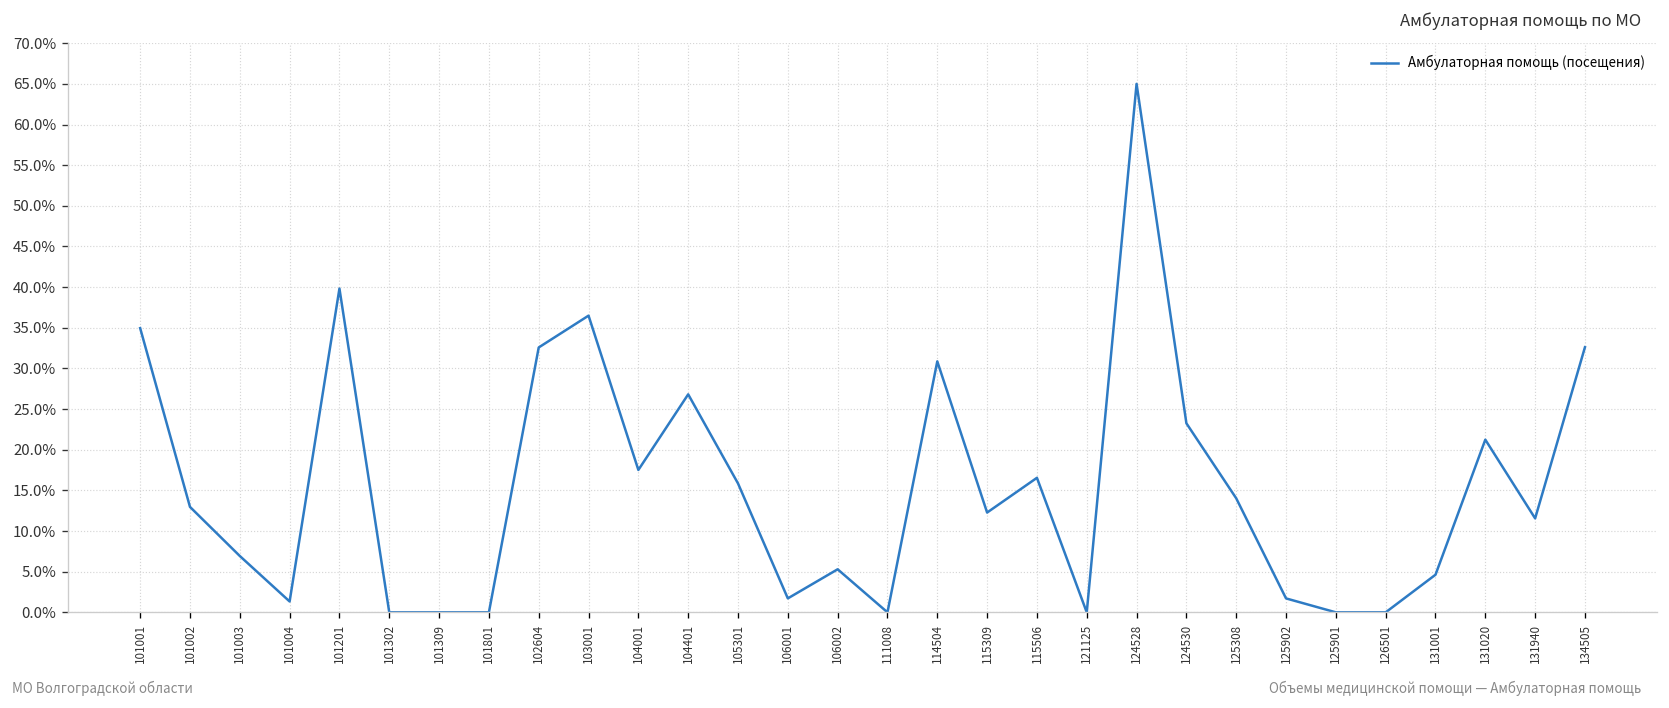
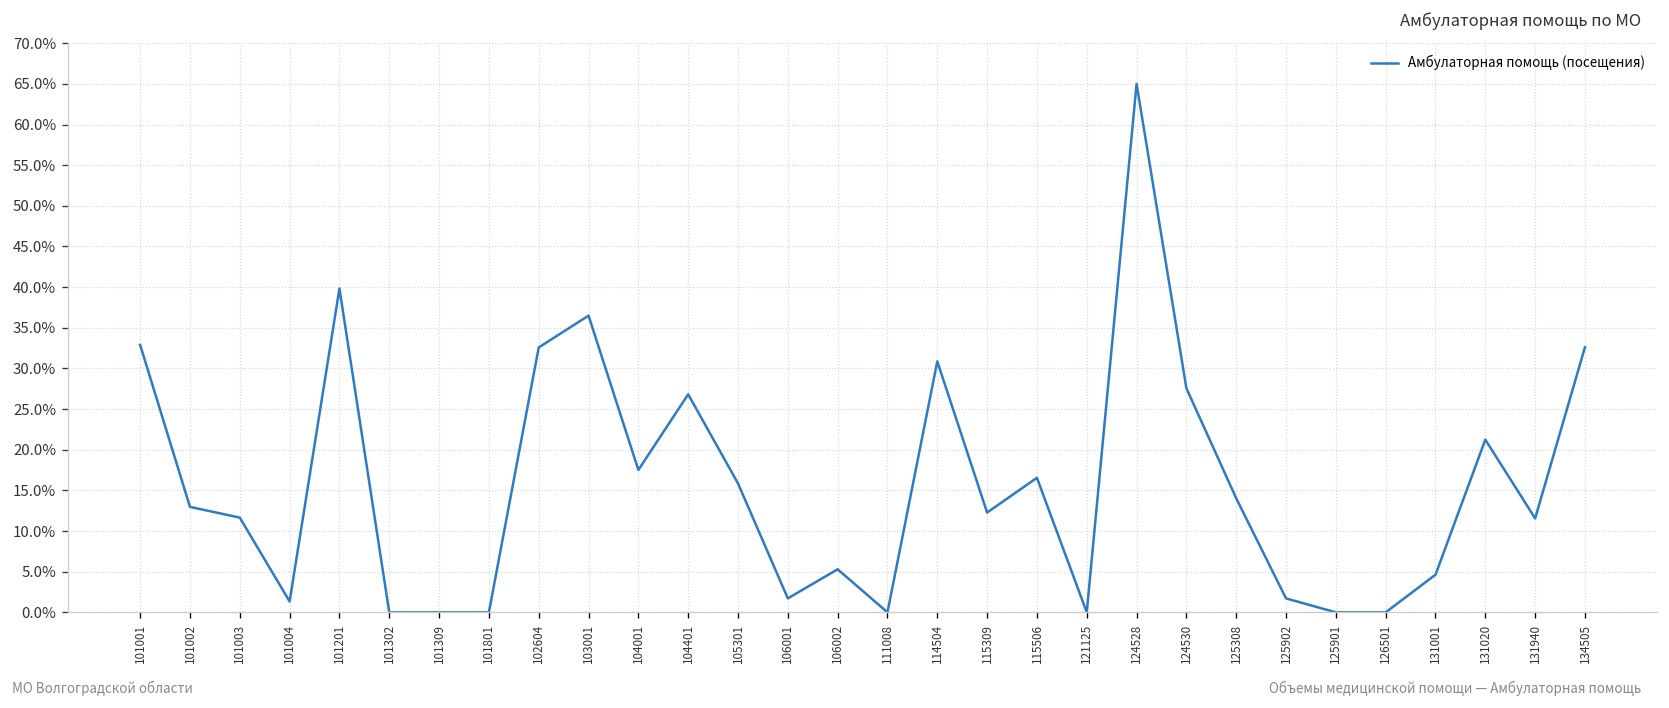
101001: 35% -> 33%
101003: 7% -> 12%
124530: 23% -> 28%
